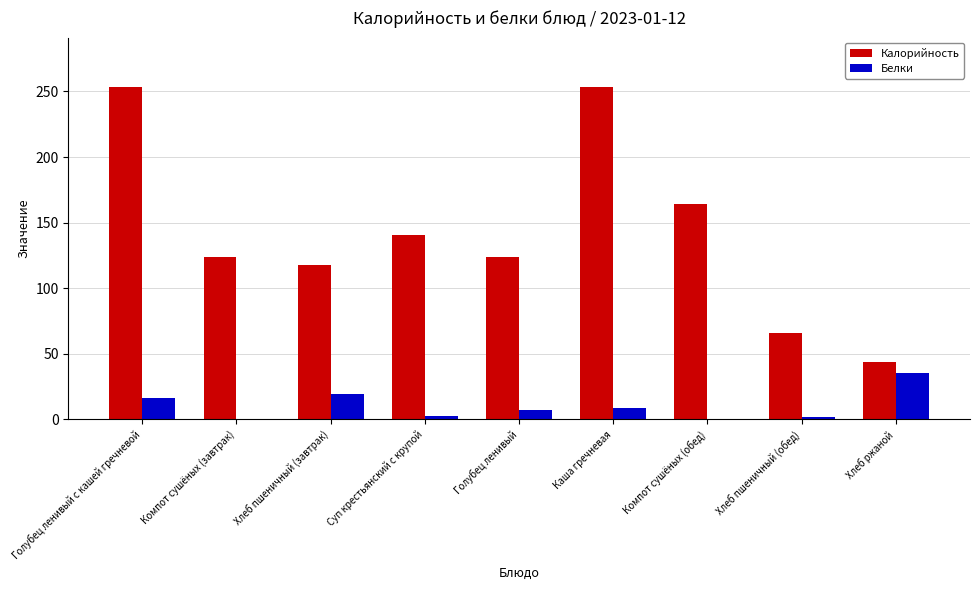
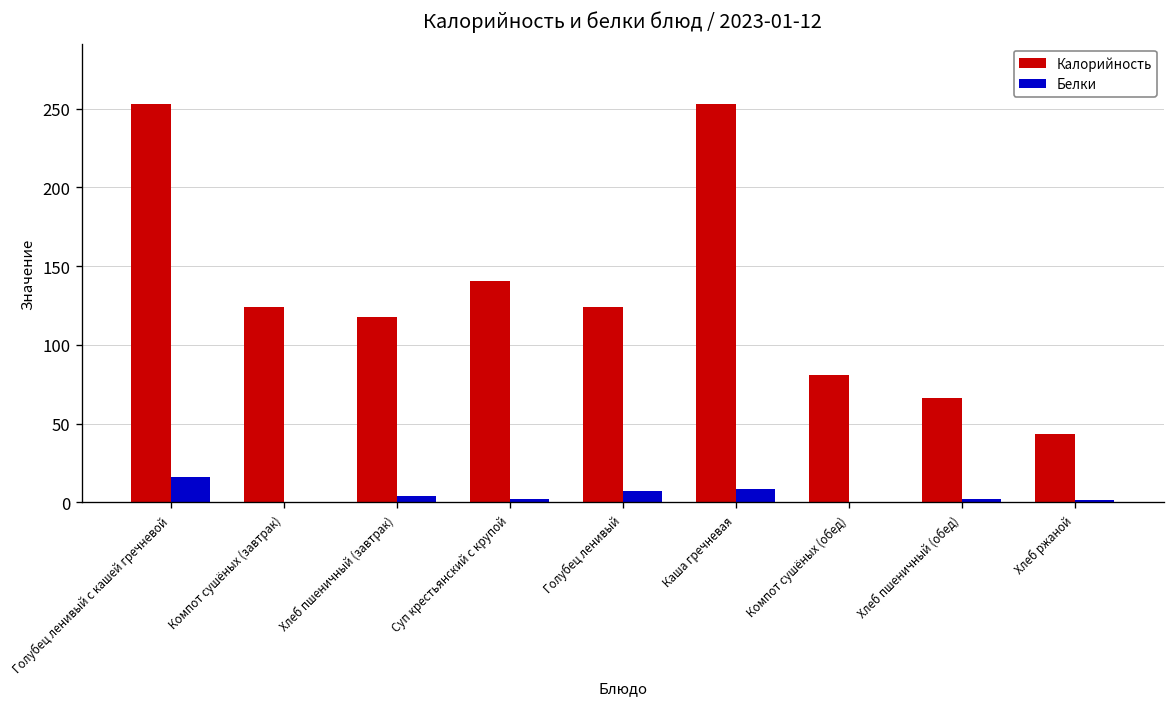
Белки, Хлеб пшеничный (завтрак): 19 -> 4
Калорийность, Компот сушёных (обед): 164 -> 81
Белки, Хлеб ржаной: 35 -> 2
